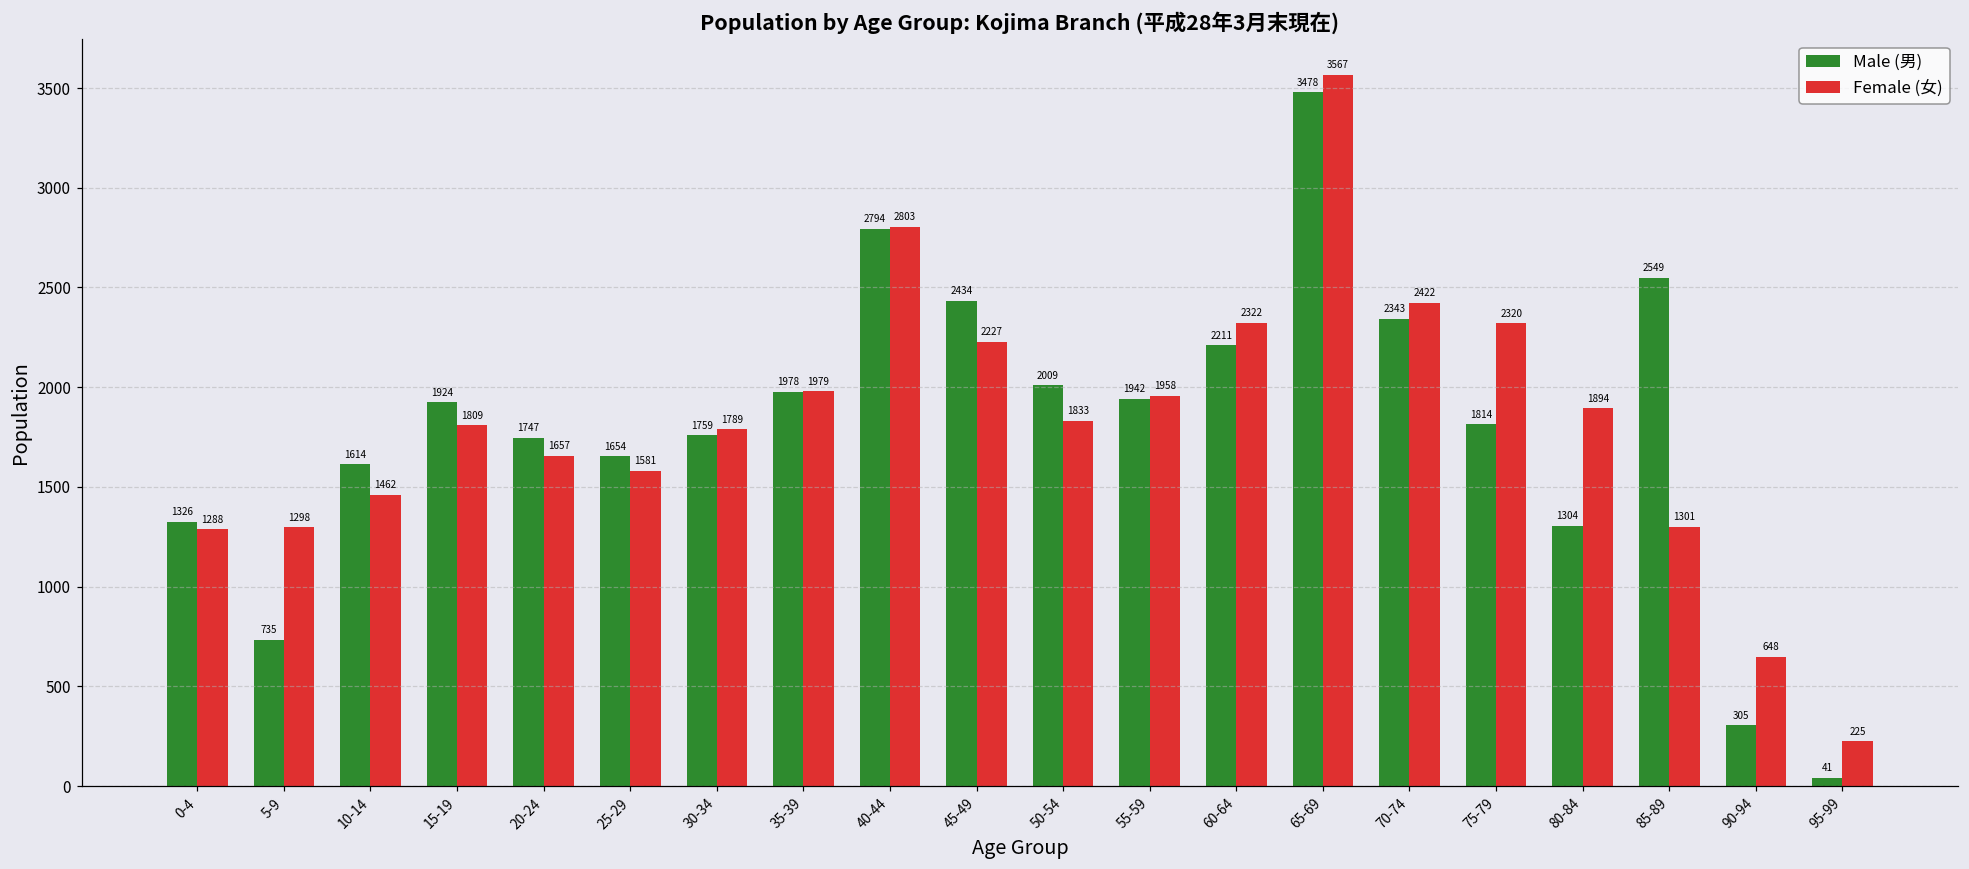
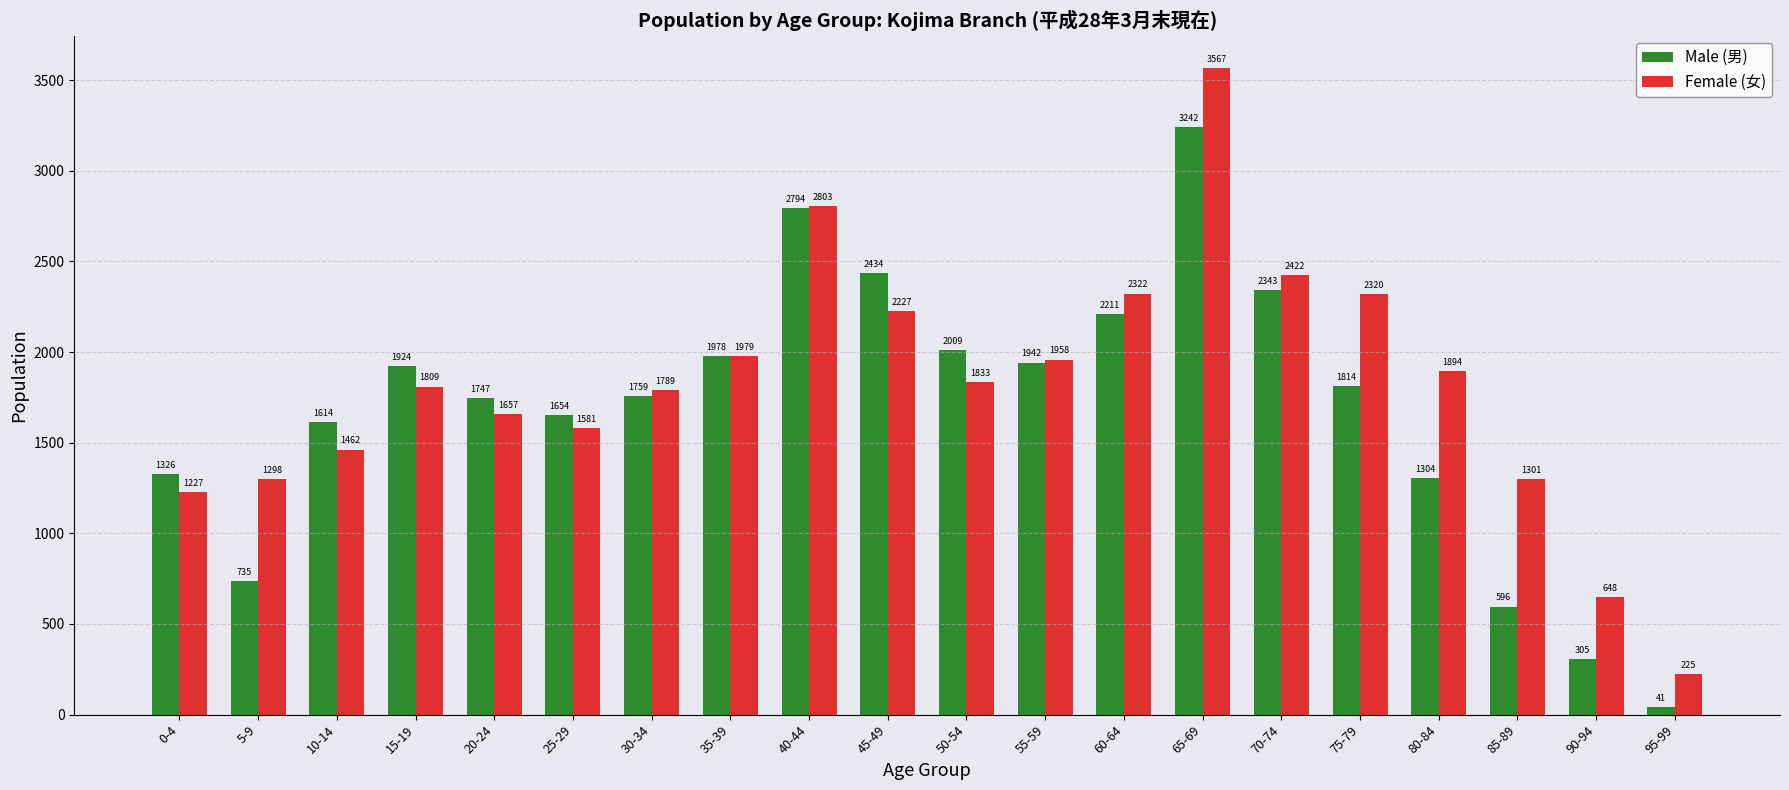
Female (女), 0-4: 1288 -> 1227
Male (男), 65-69: 3478 -> 3242
Male (男), 85-89: 2549 -> 596
